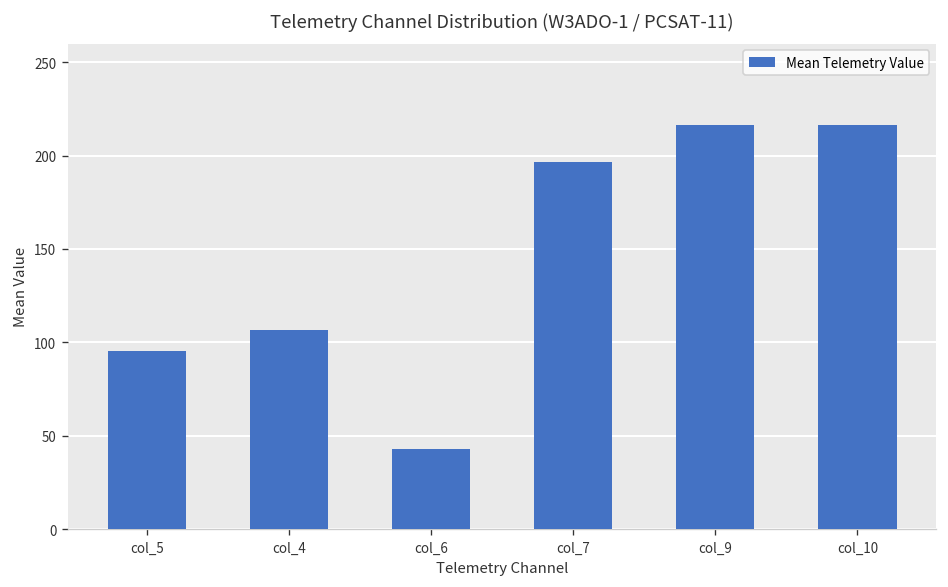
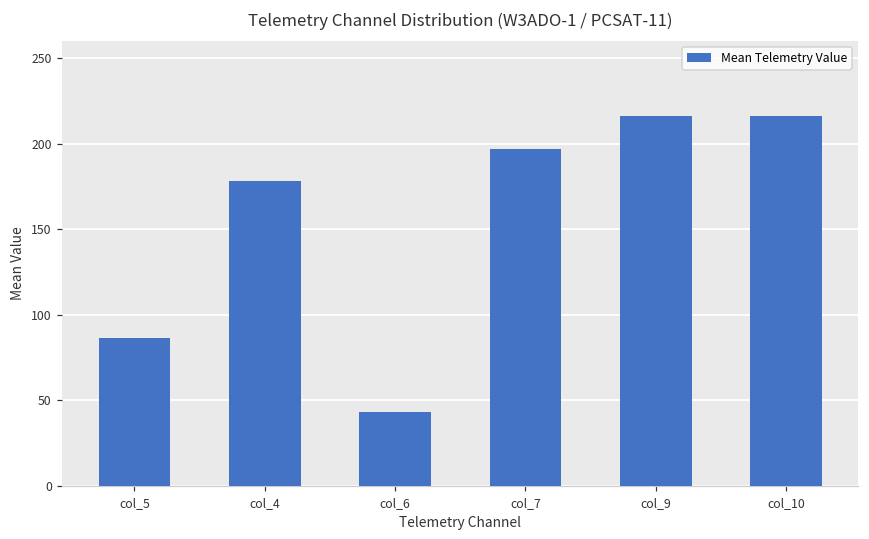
col_5: 95 -> 86
col_4: 107 -> 178
